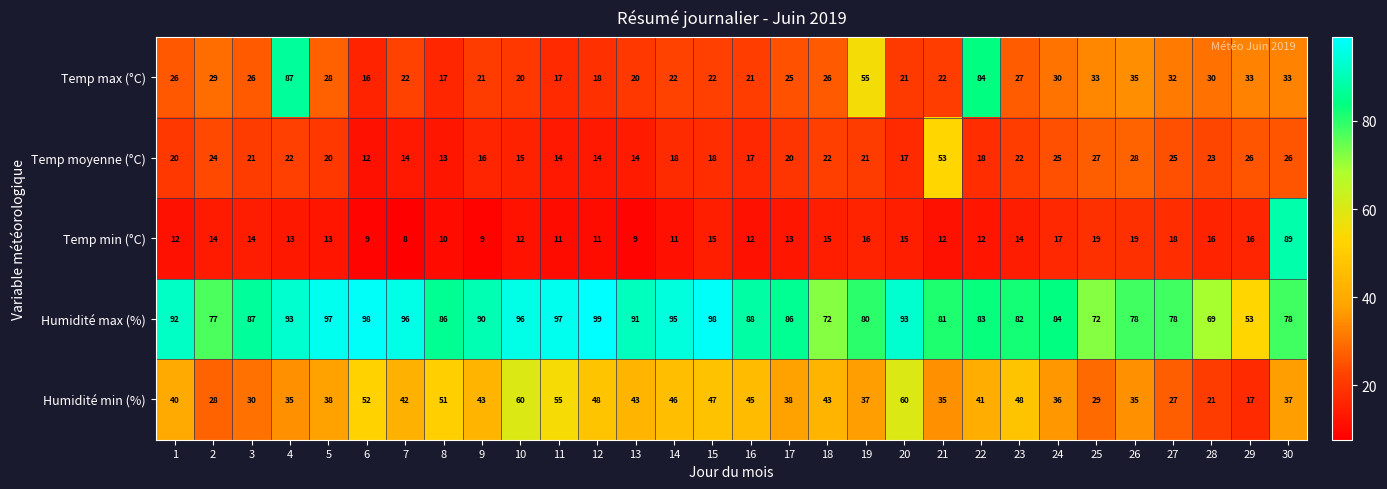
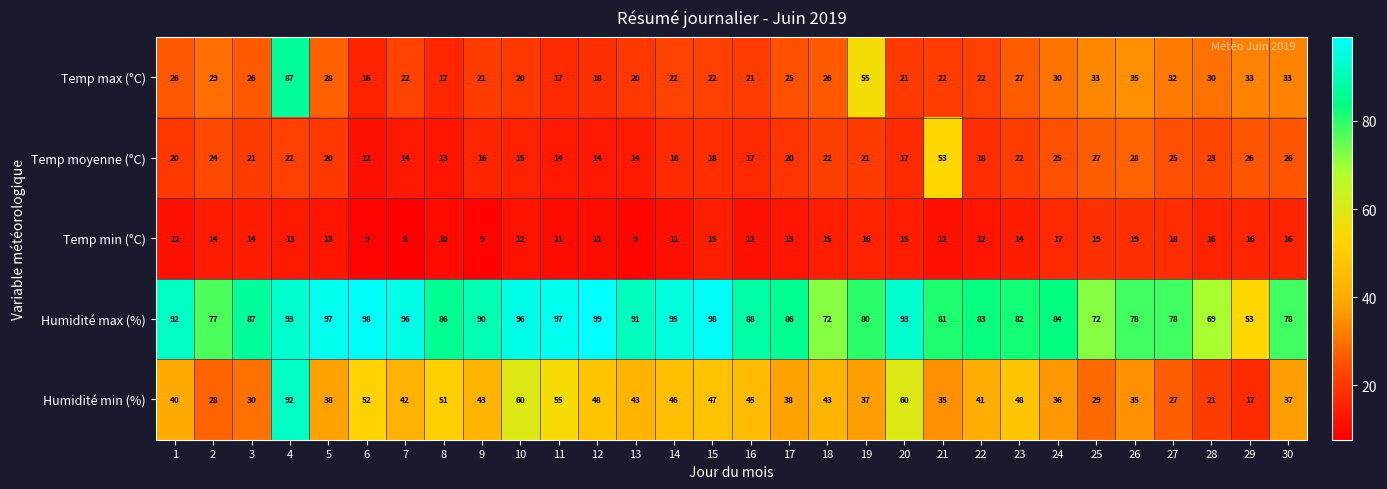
Temp max (°C), 22: 84 -> 22
Temp min (°C), 30: 89 -> 16
Humidité min (%), 4: 35 -> 92
